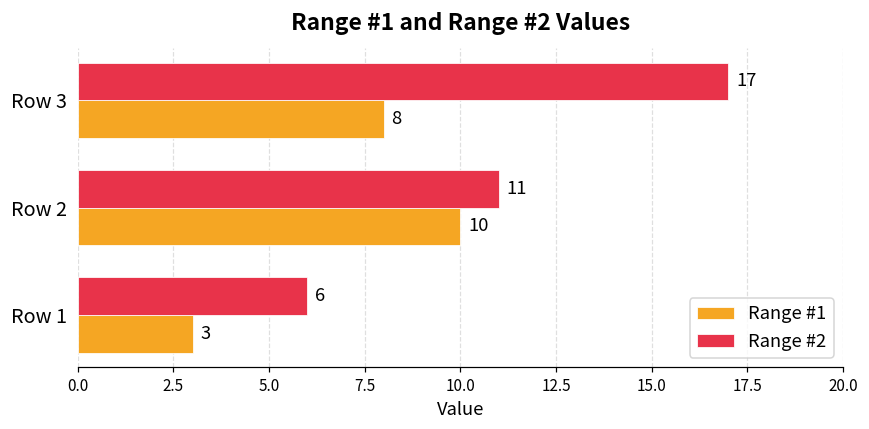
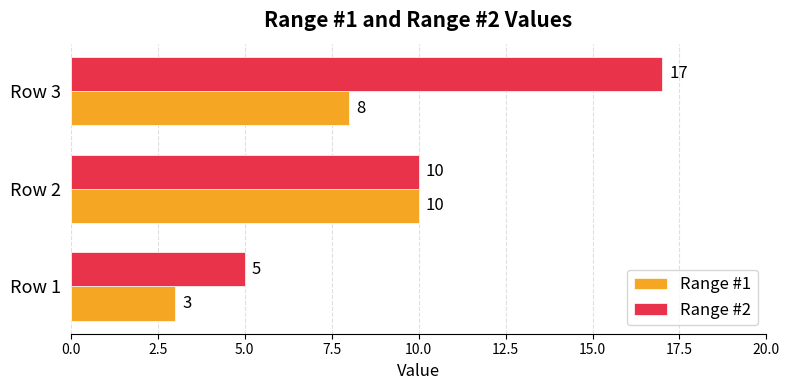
Range #2, Row 2: 11 -> 10
Range #2, Row 1: 6 -> 5
